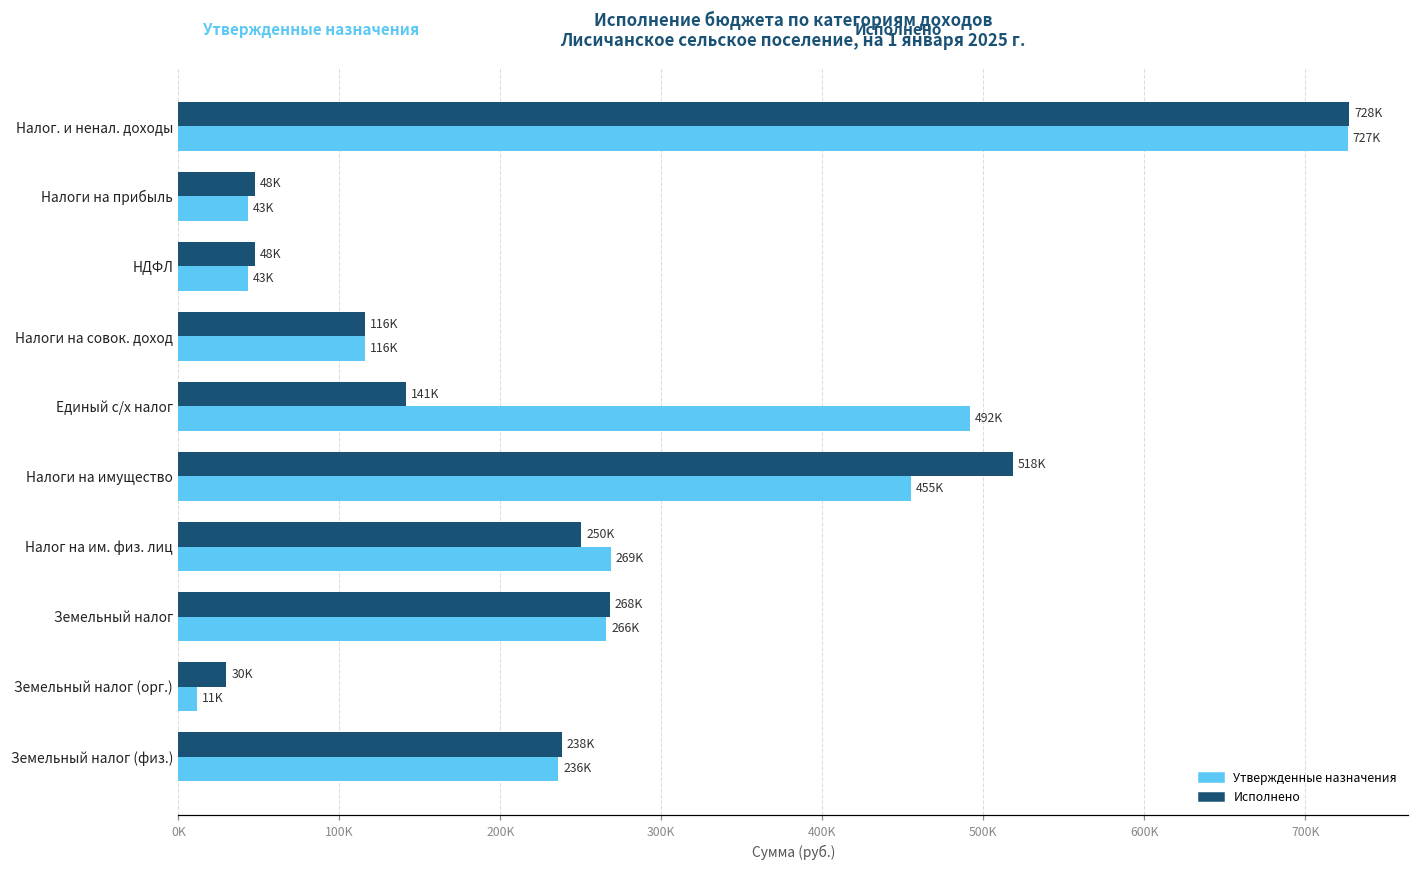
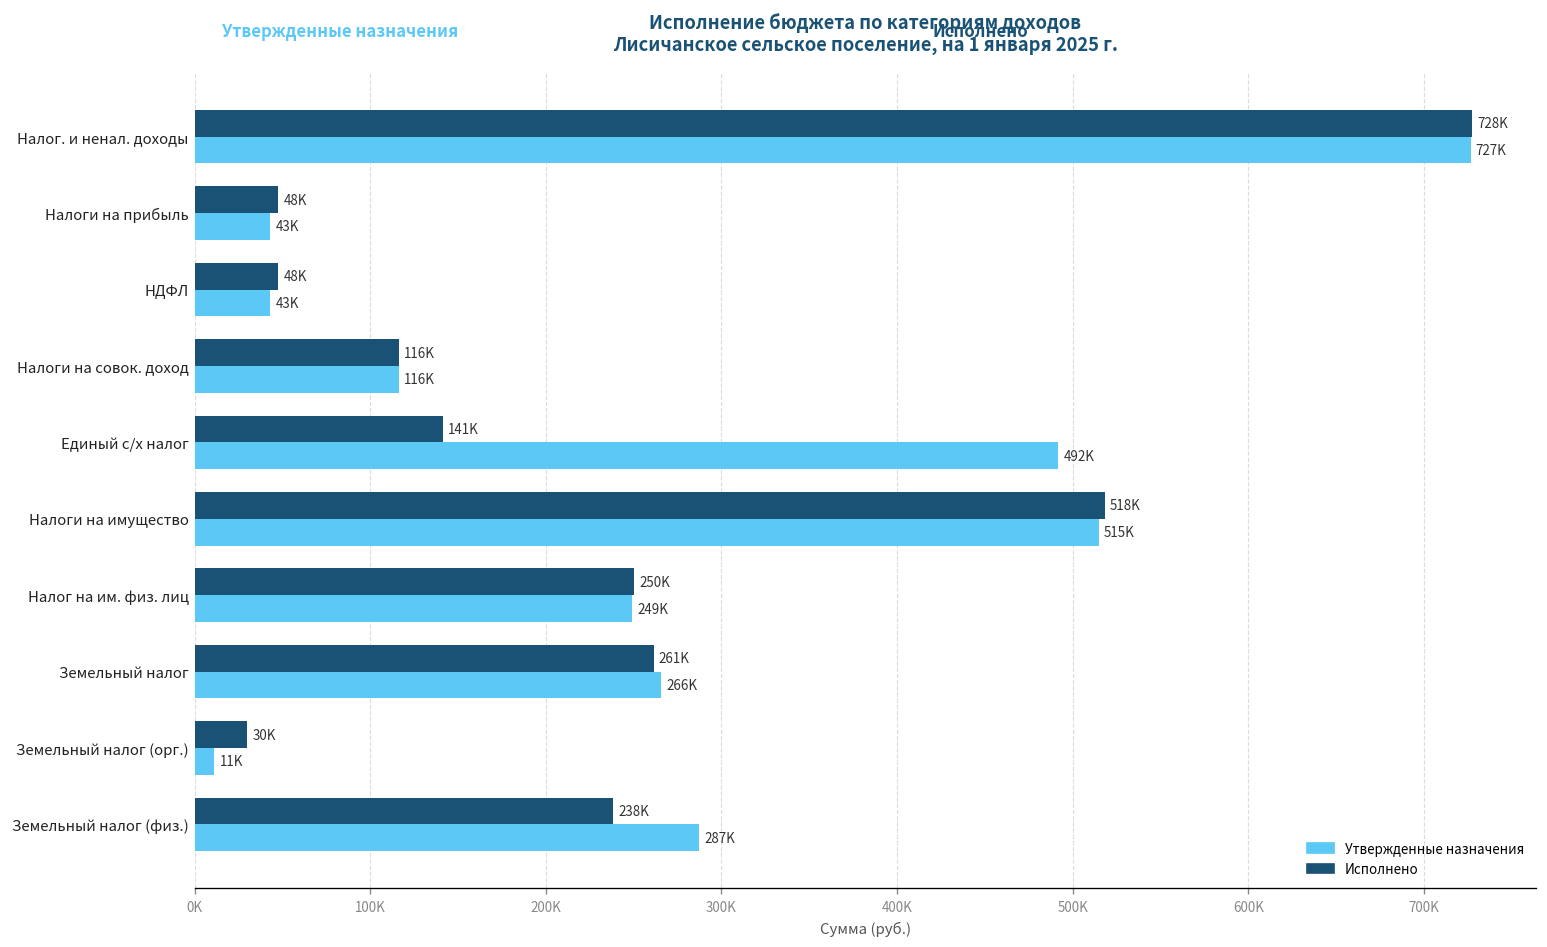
Утвержденные назначения, Налоги на имущество: 455K -> 515K
Утвержденные назначения, Налог на им. физ. лиц: 269K -> 249K
Исполнено, Земельный налог: 268K -> 261K
Утвержденные назначения, Земельный налог (физ.): 236K -> 287K
